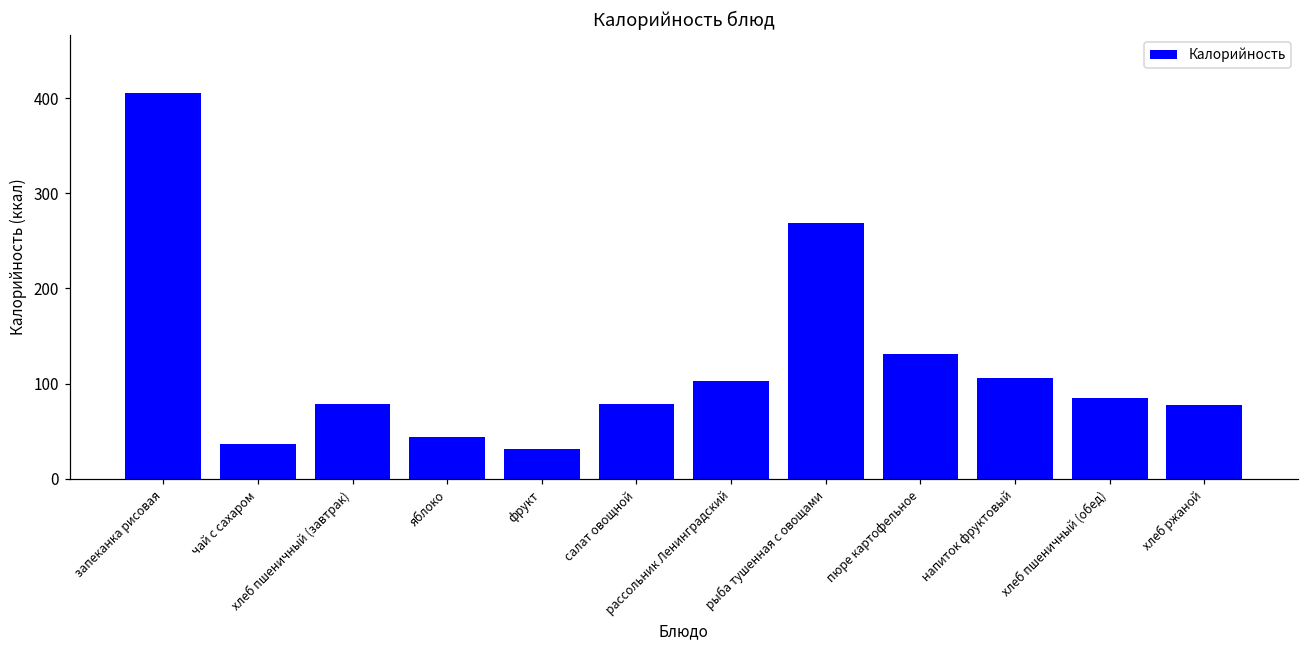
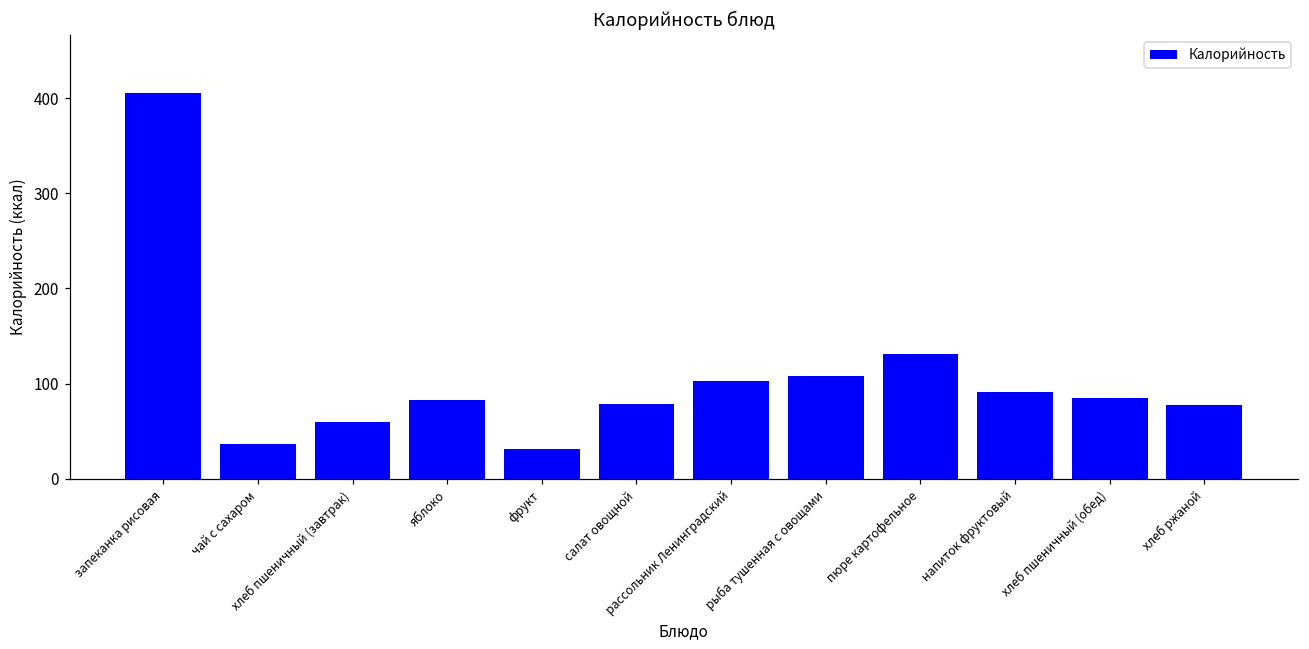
хлеб пшеничный (завтрак): 80 -> 60
яблоко: 40 -> 80
рыба тушенная с овощами: 270 -> 110
напиток фруктовый: 110 -> 90
